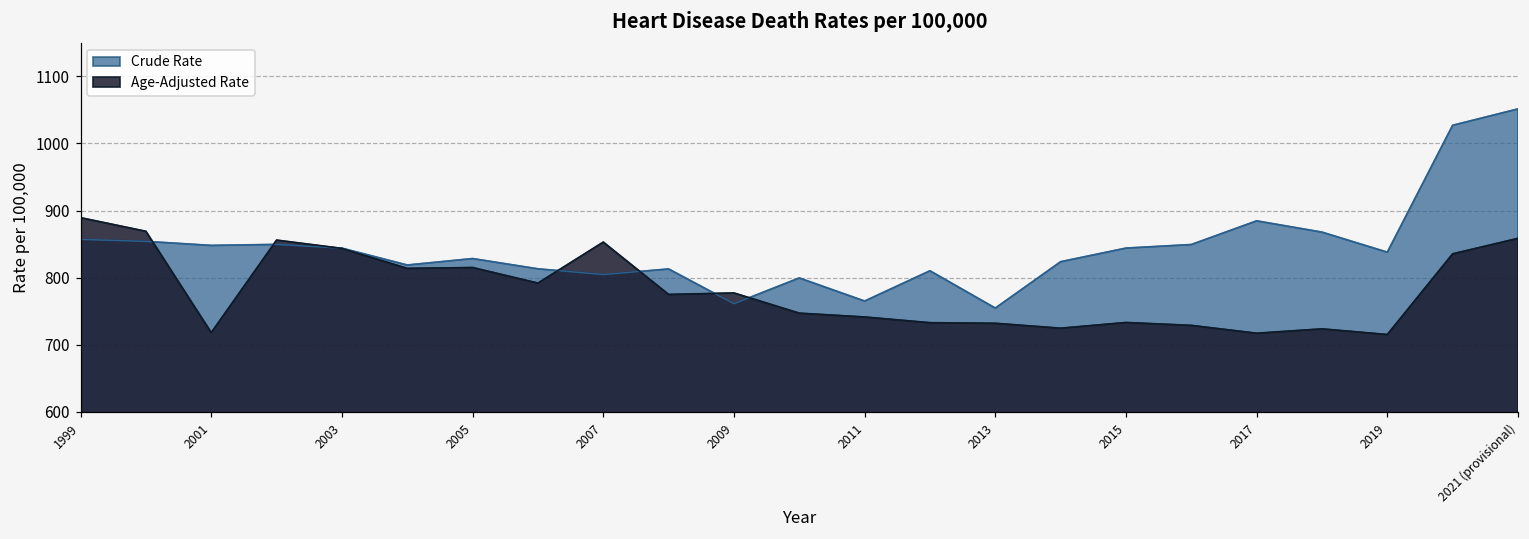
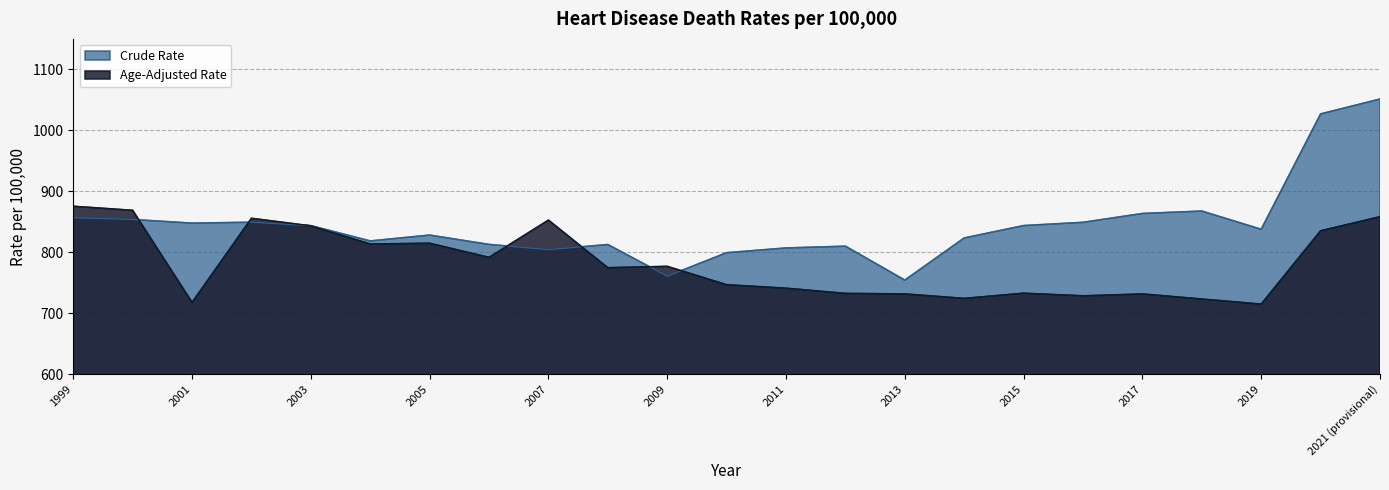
Age-Adjusted Rate, 1999: 890 -> 880
Crude Rate, 2011: 770 -> 810
Crude Rate, 2017: 880 -> 860
Age-Adjusted Rate, 2017: 720 -> 730
